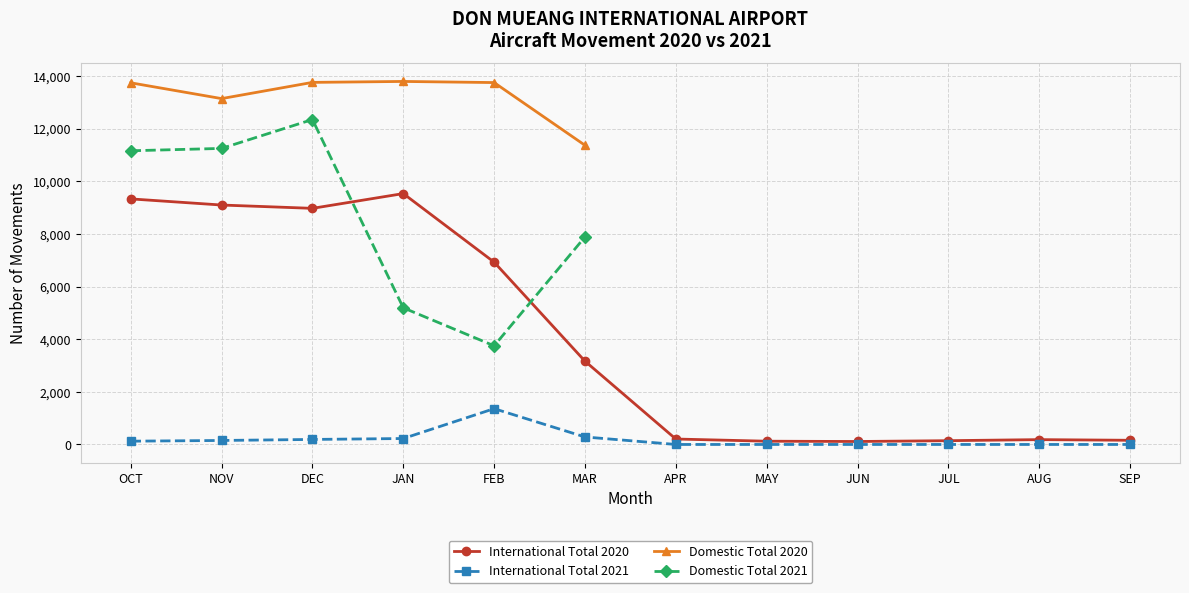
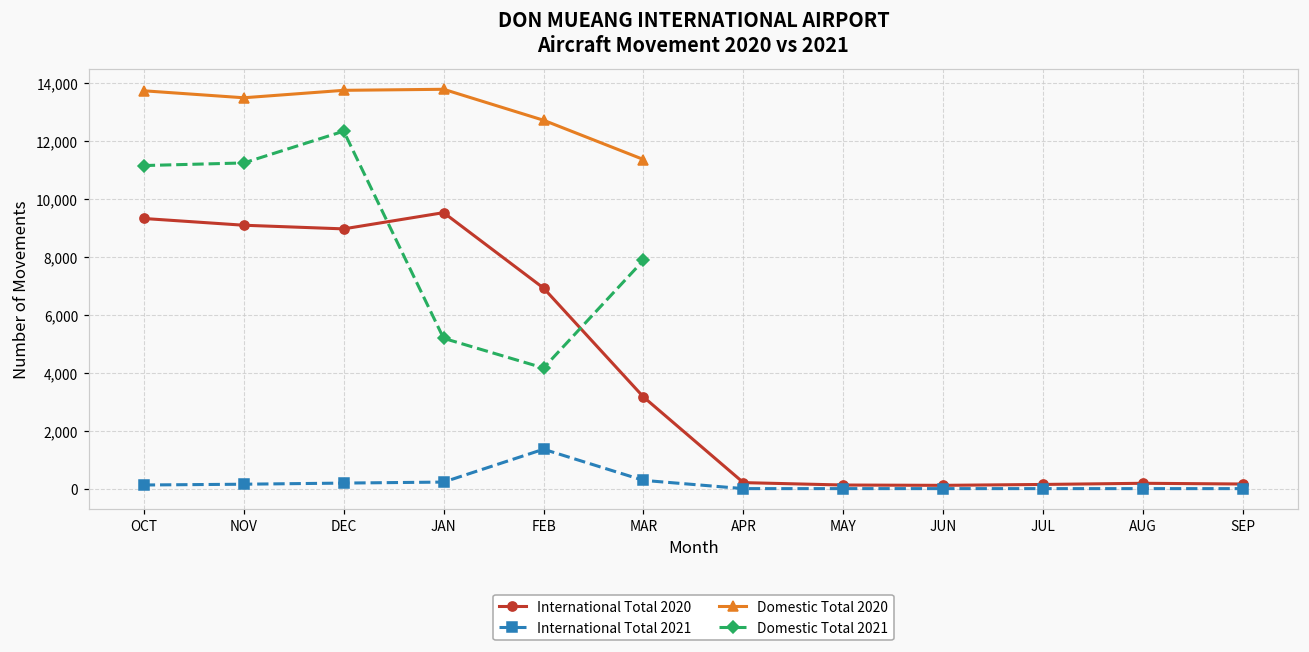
Domestic Total 2020, NOV: 13,100 -> 13,500
Domestic Total 2020, FEB: 13,700 -> 12,700
Domestic Total 2021, FEB: 3,700 -> 4,200
